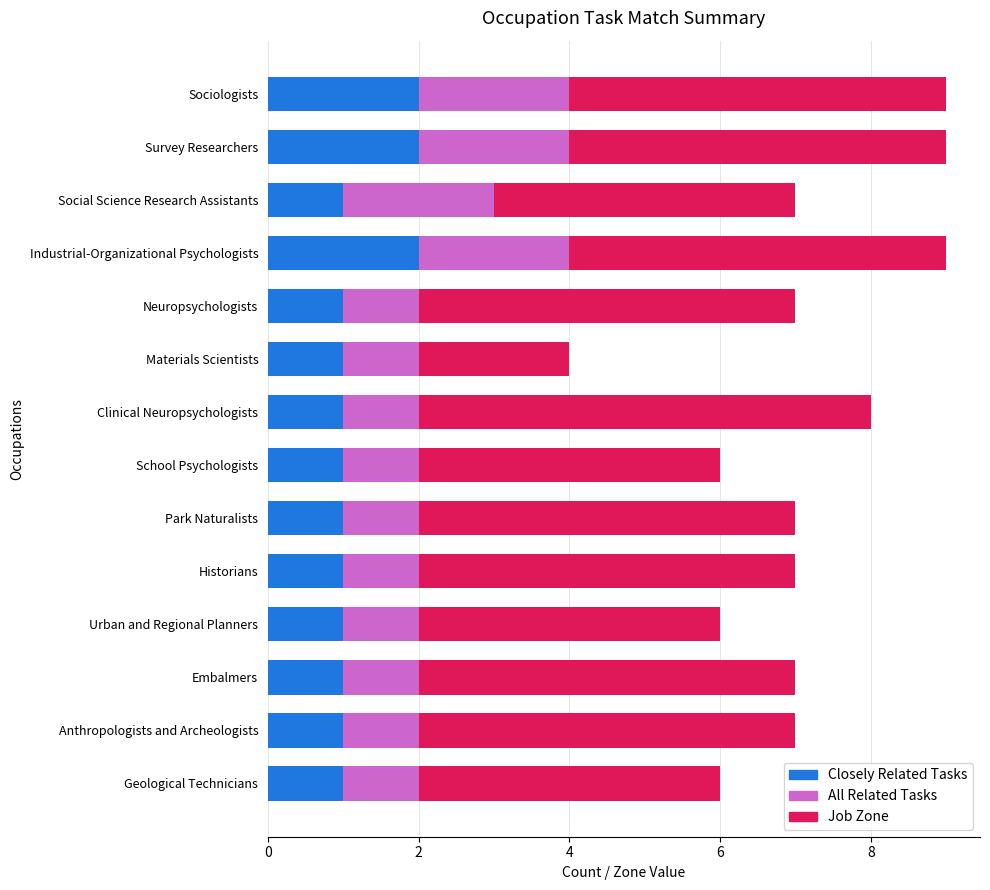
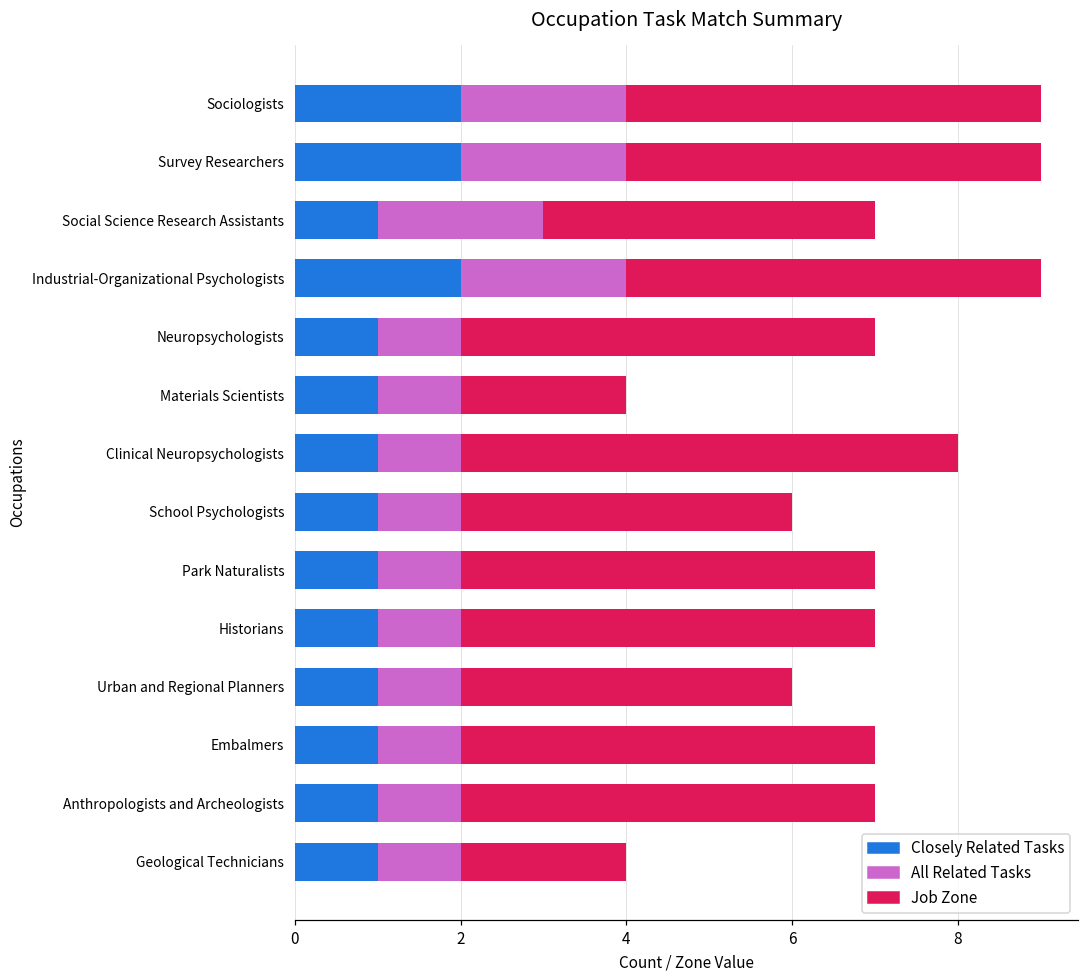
Job Zone, Geological Technicians: 4 -> 2
